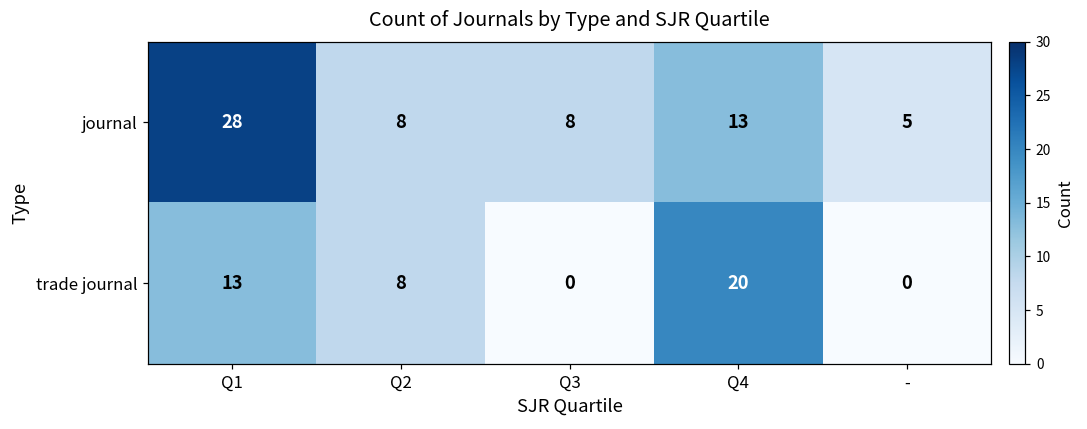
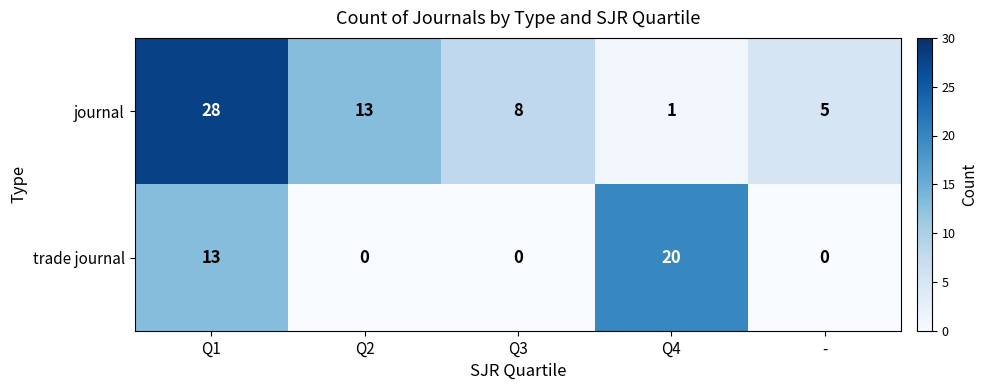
journal, Q2: 8 -> 13
journal, Q4: 13 -> 1
trade journal, Q2: 8 -> 0
